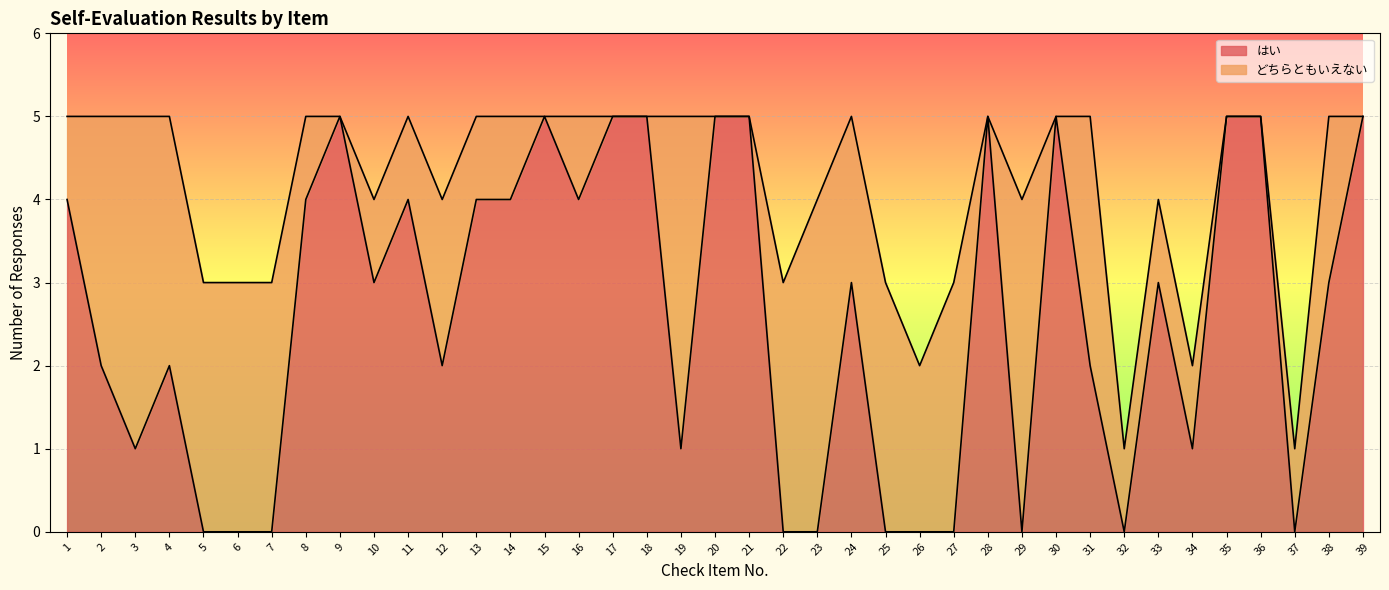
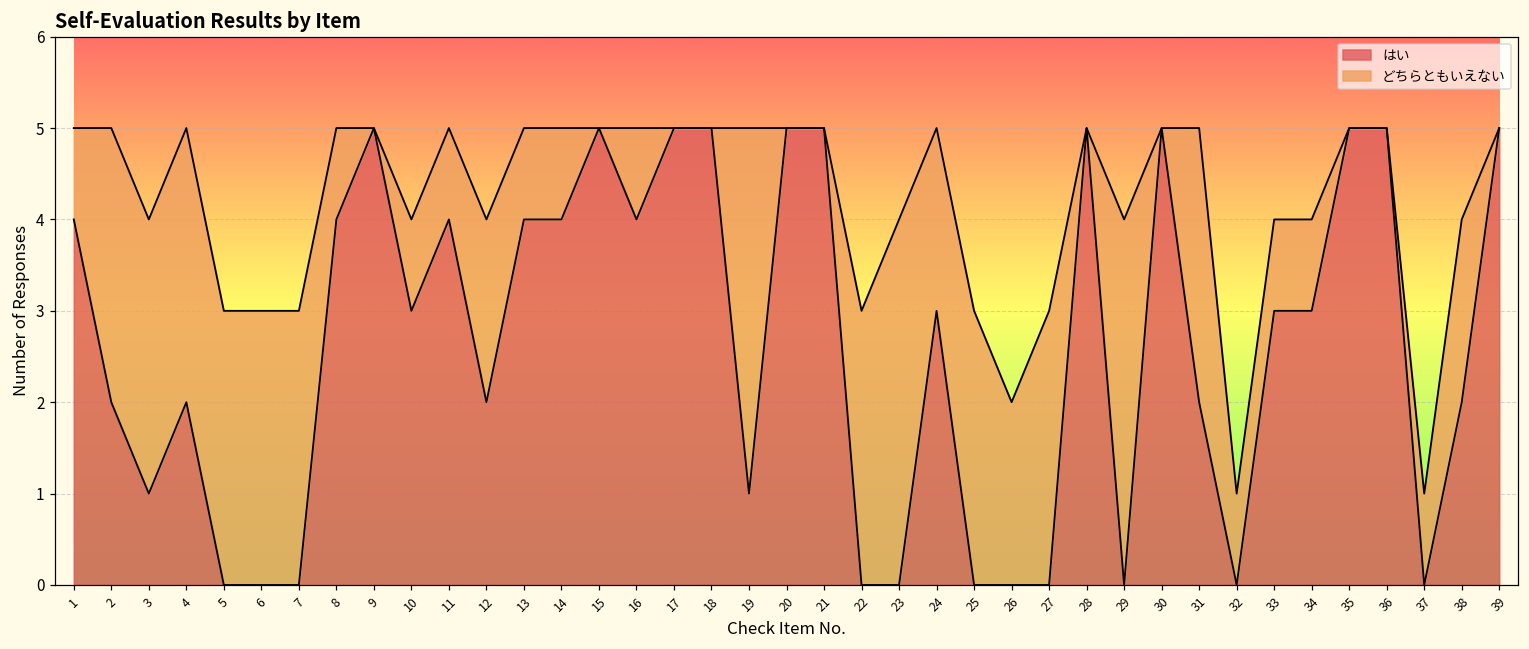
どちらともいえない, 3: 4 -> 3
はい, 34: 1 -> 3
はい, 38: 3 -> 2
